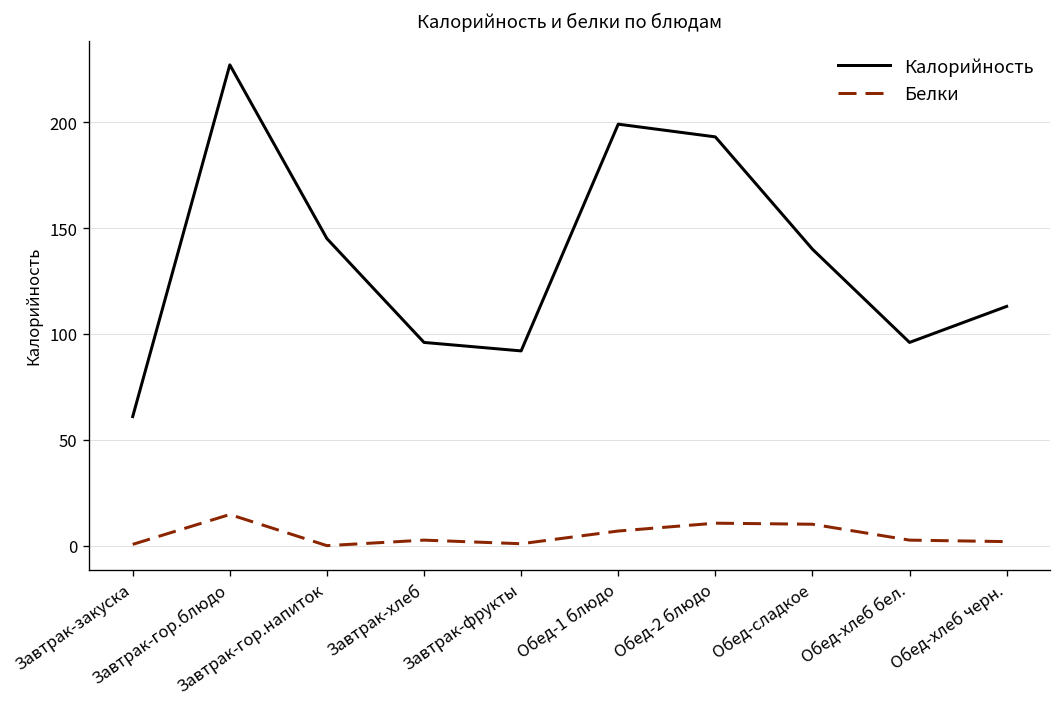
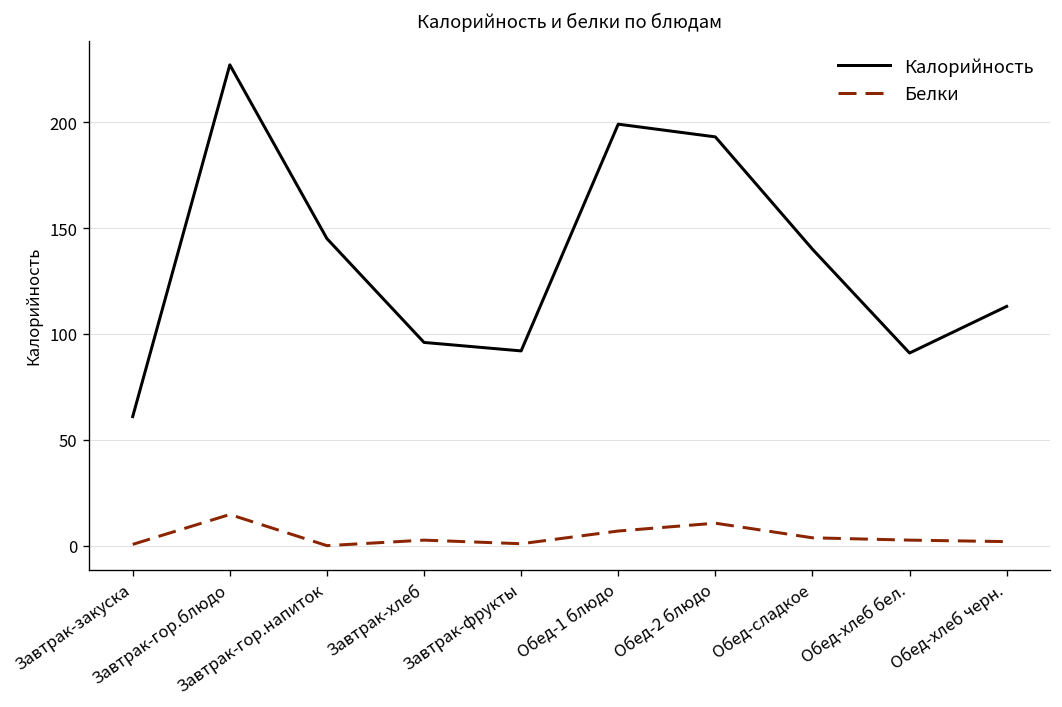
Белки, Обед-сладкое: 10 -> 4
Калорийность, Обед-хлеб бел.: 96 -> 91
